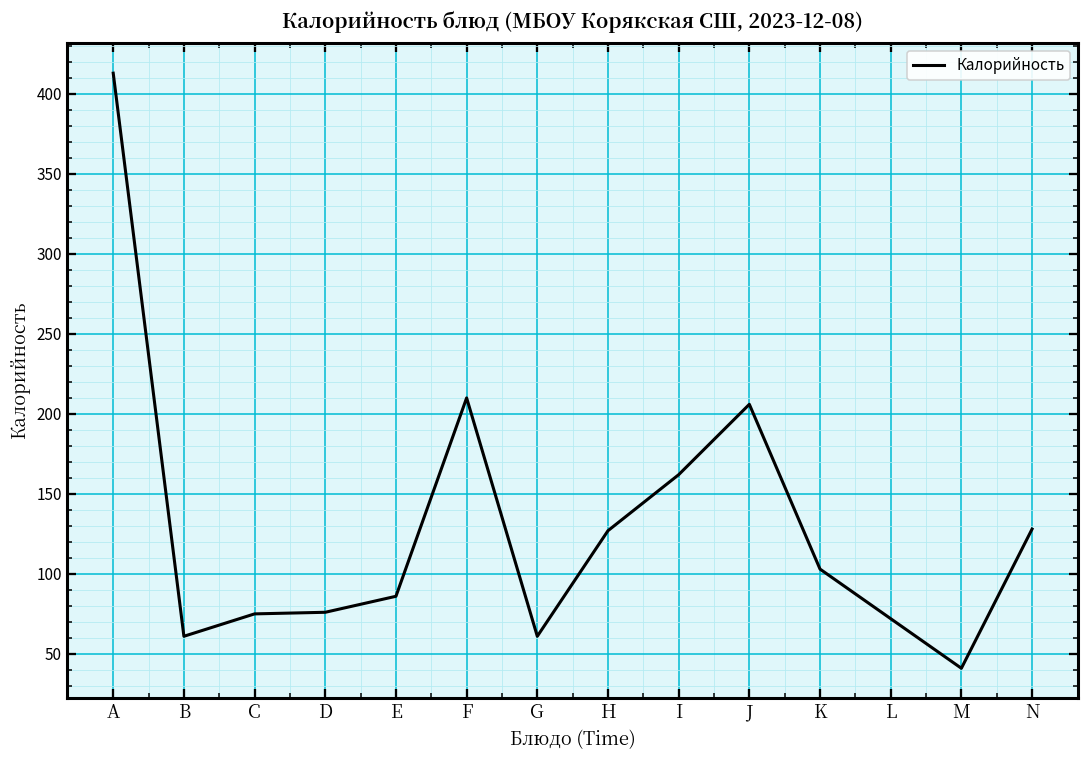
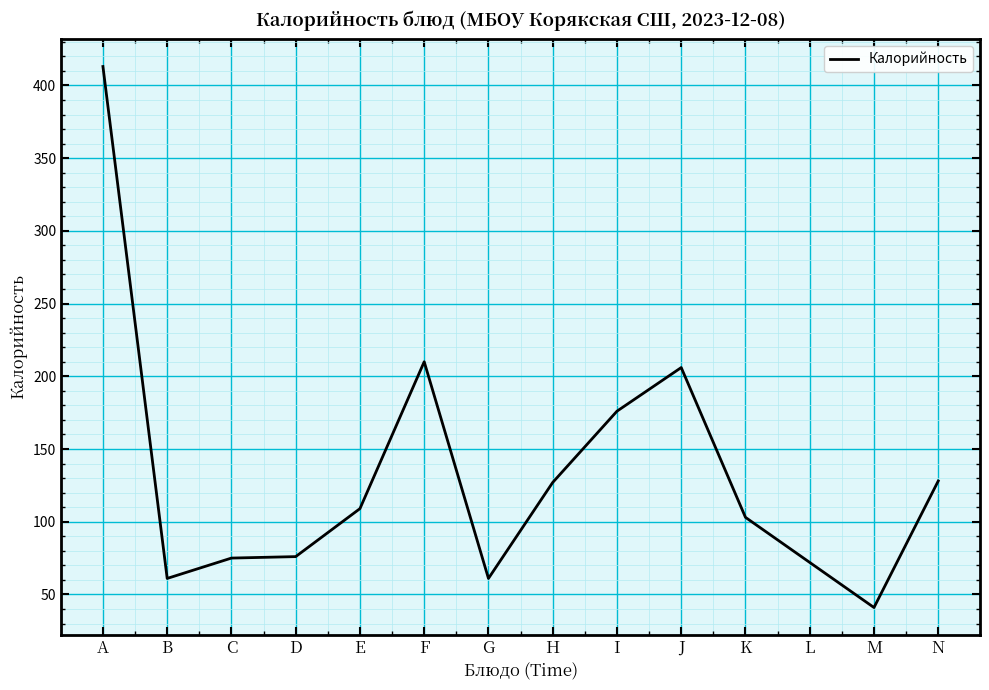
E: 86 -> 109
I: 162 -> 176
